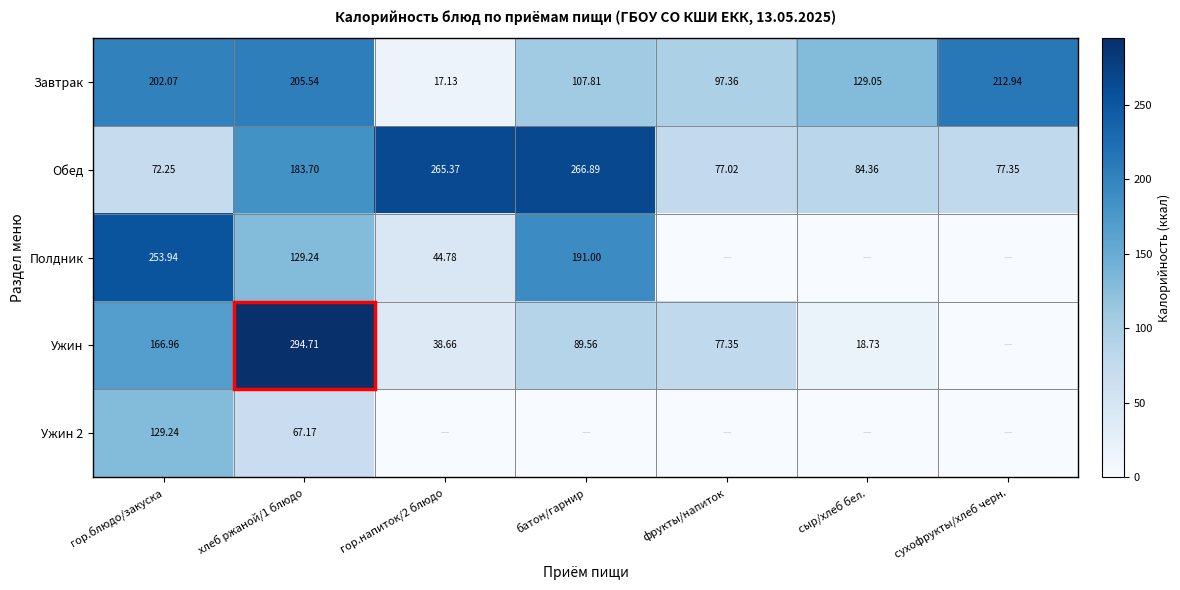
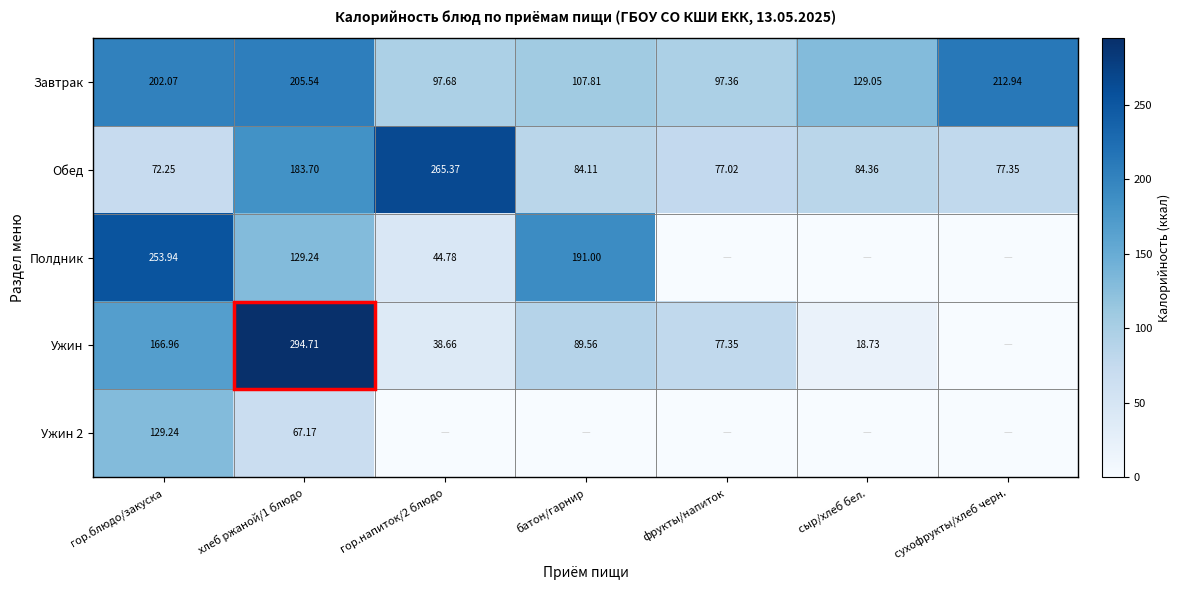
Завтрак, гор.напиток/2 блюдо: 17.13 -> 97.68
Обед, батон/гарнир: 266.89 -> 84.11
